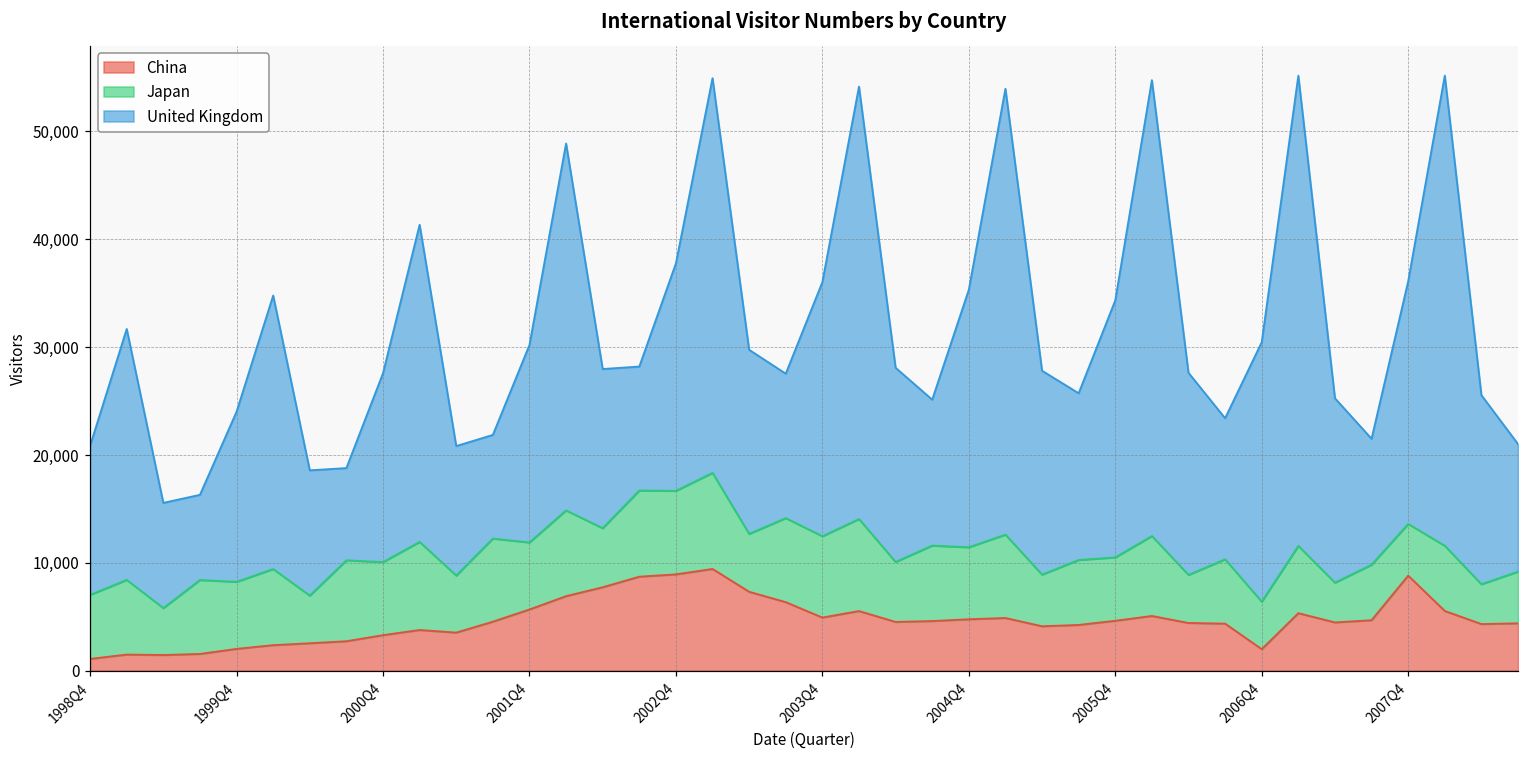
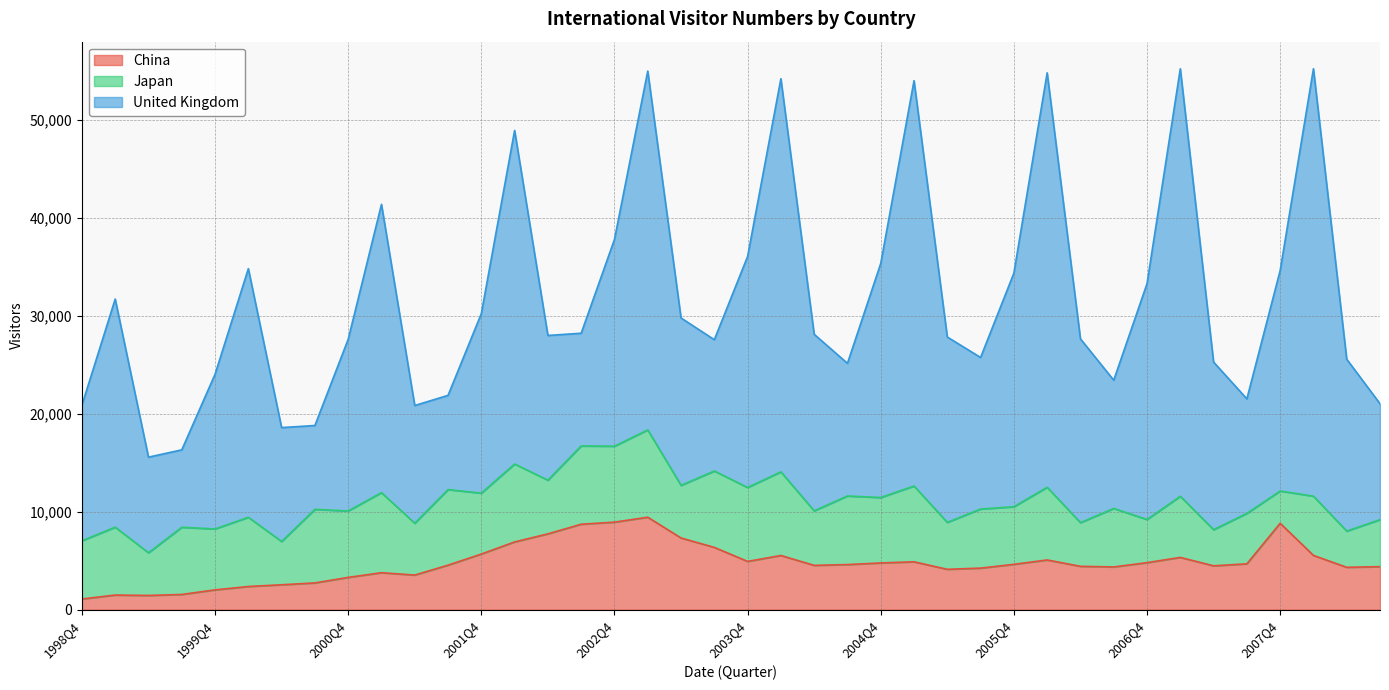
China, 2006Q4: 2,000 -> 5,000
Japan, 2007Q4: 5,000 -> 3,000
